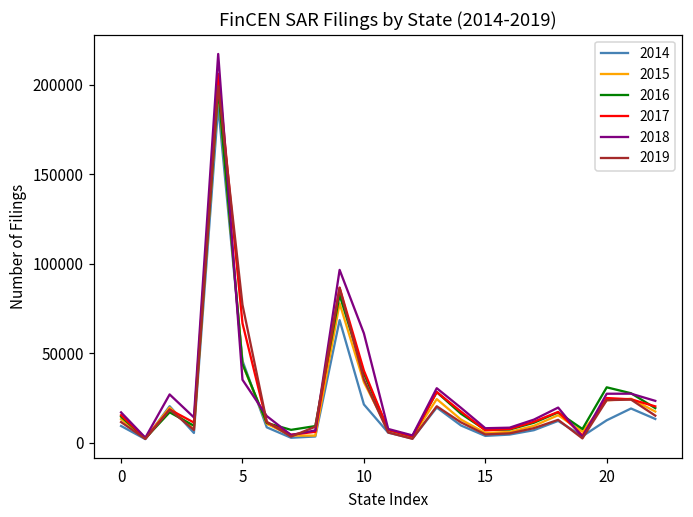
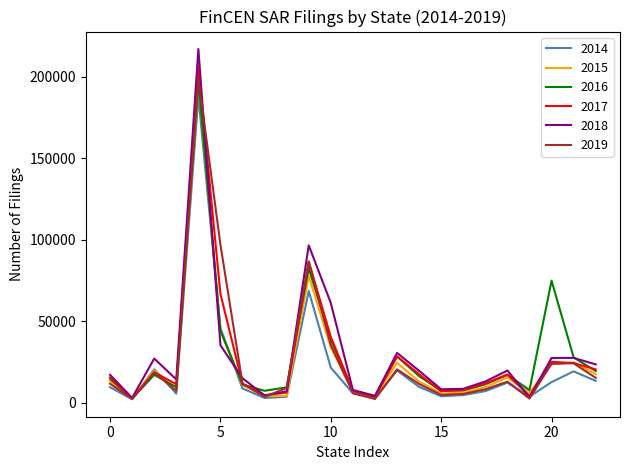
2019, 5: 77000 -> 97000
2016, 20: 31000 -> 75000
